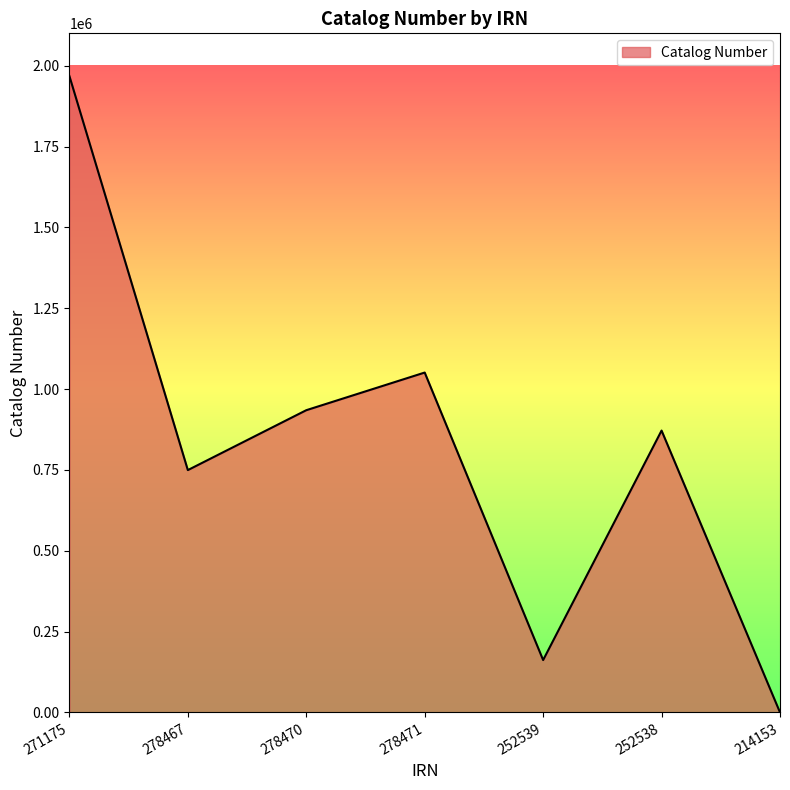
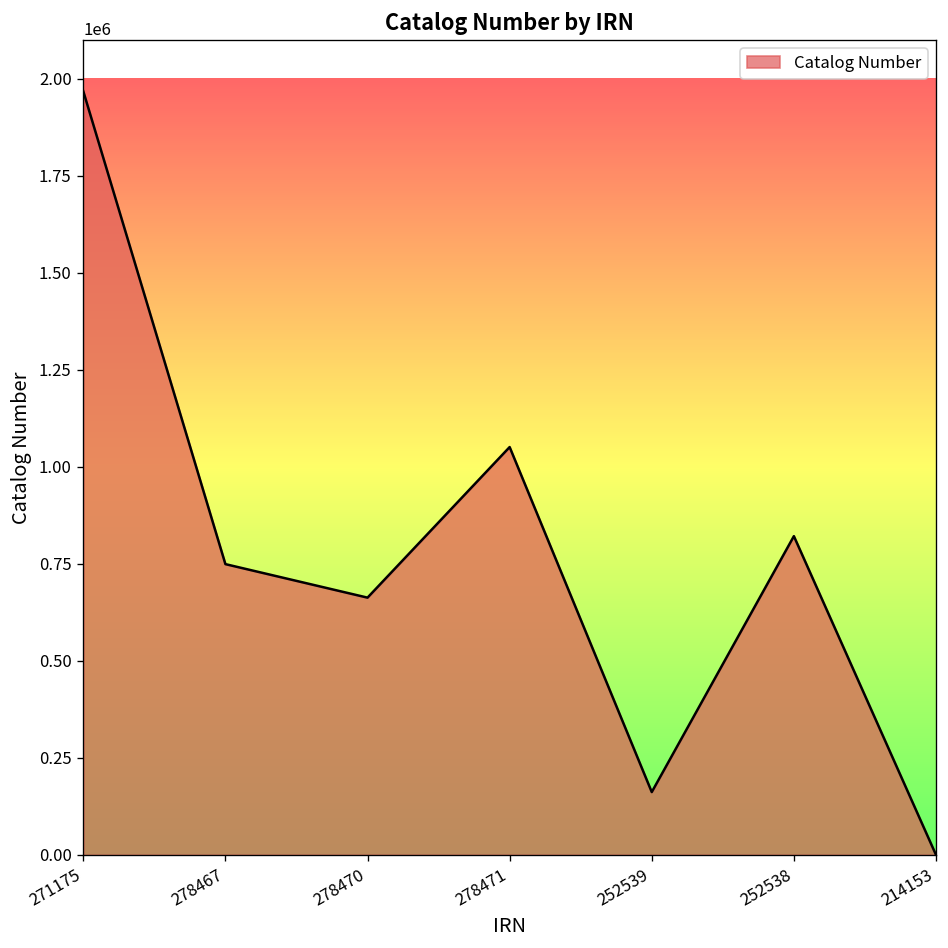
278470: 930000 -> 660000
252538: 870000 -> 820000
